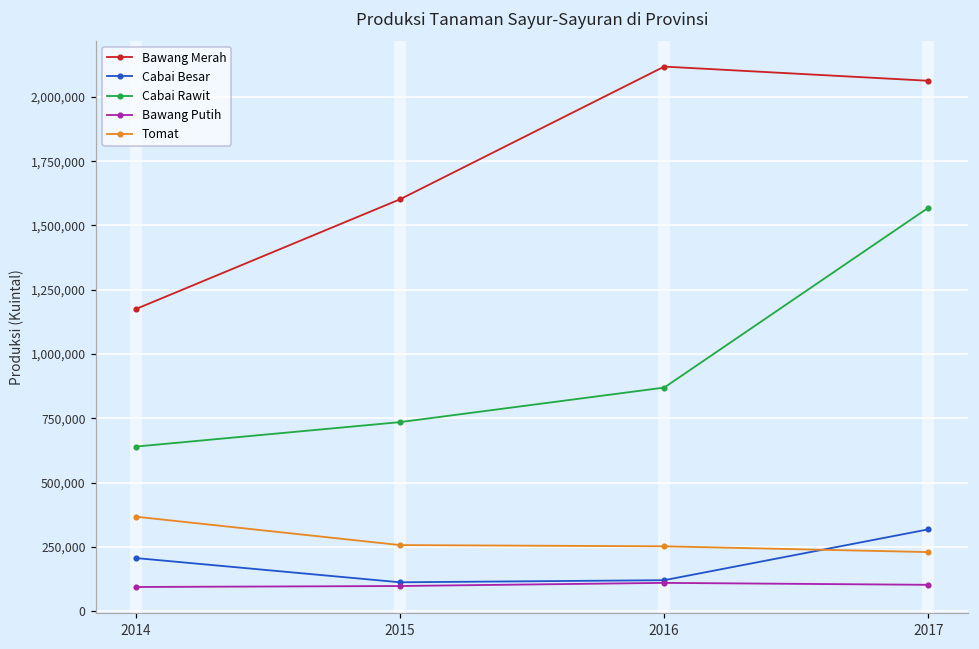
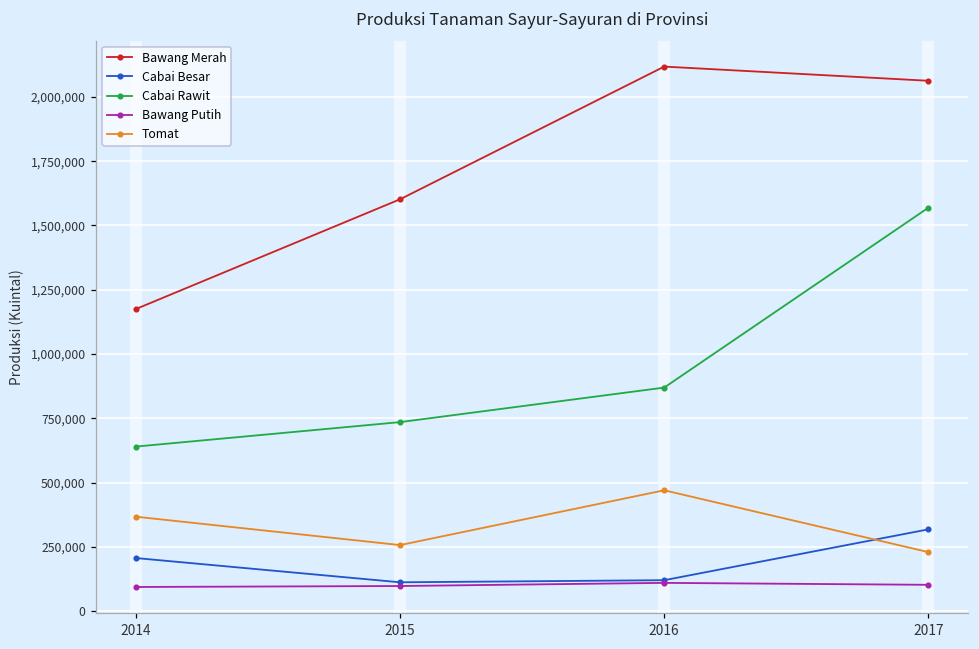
Tomat, 2016: 250,000 -> 470,000
